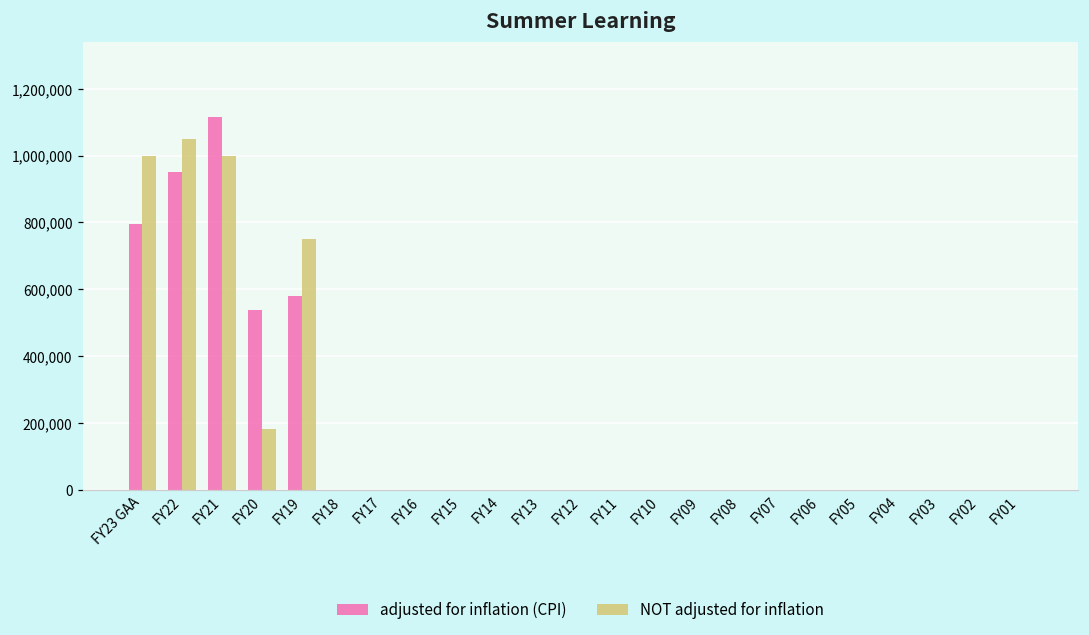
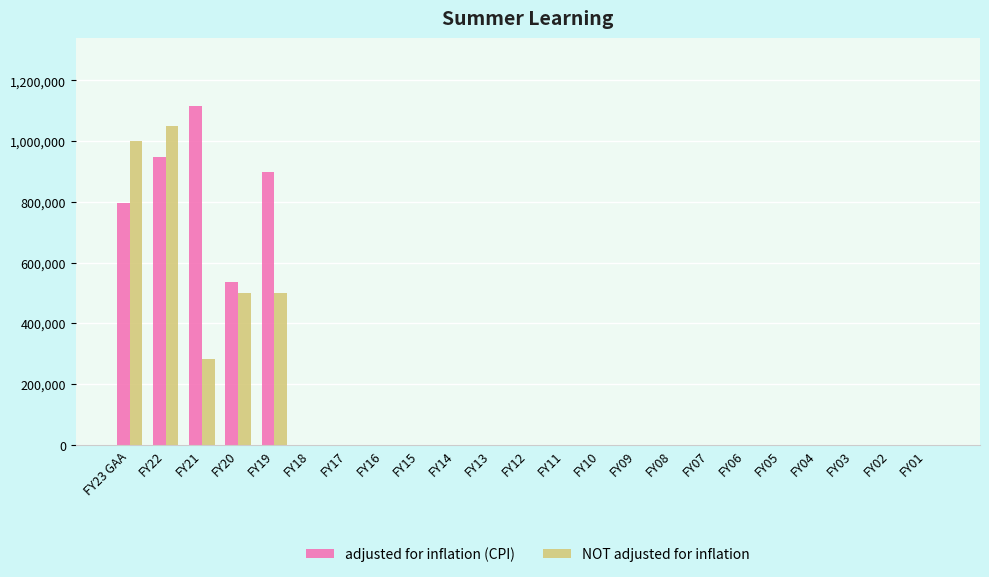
NOT adjusted for inflation, FY21: 1,000,000 -> 280,000
NOT adjusted for inflation, FY20: 180,000 -> 500,000
adjusted for inflation (CPI), FY19: 580,000 -> 900,000
NOT adjusted for inflation, FY19: 750,000 -> 500,000
